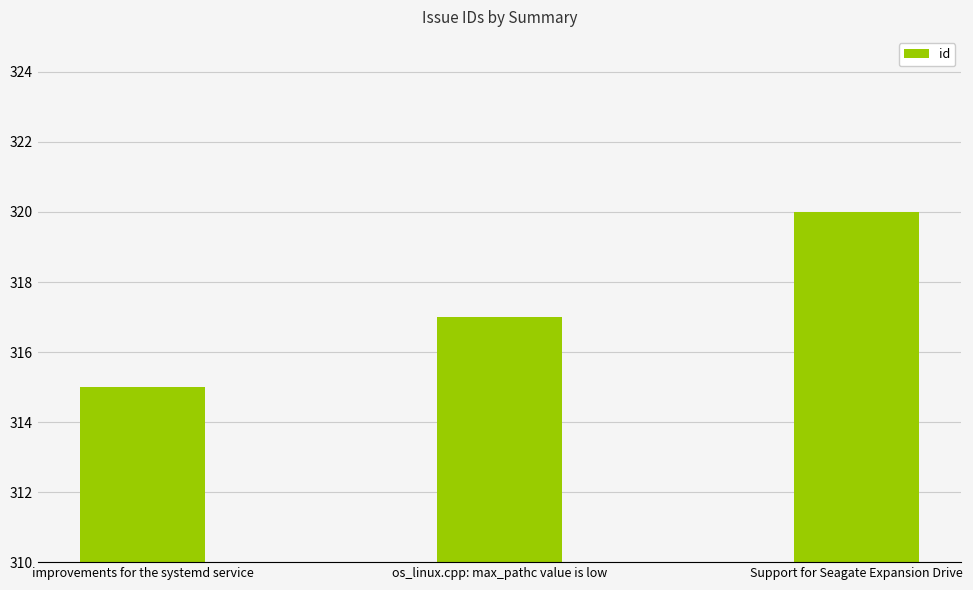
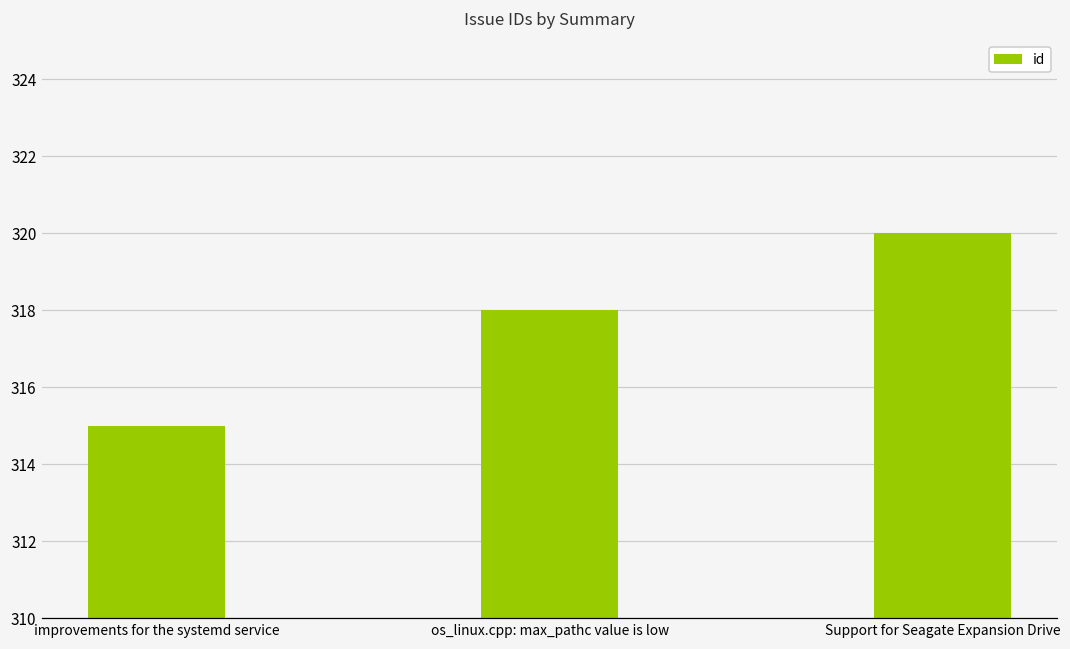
os_linux.cpp: max_pathc value is low: 317 -> 318
